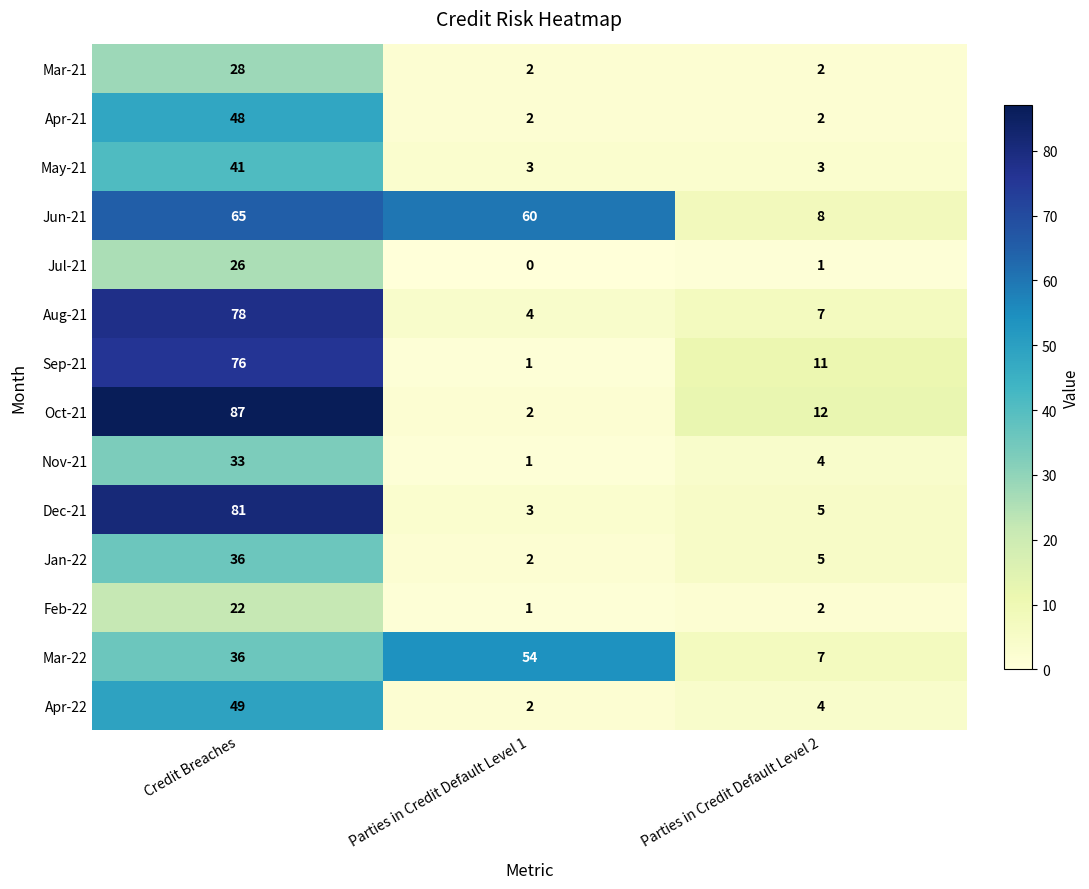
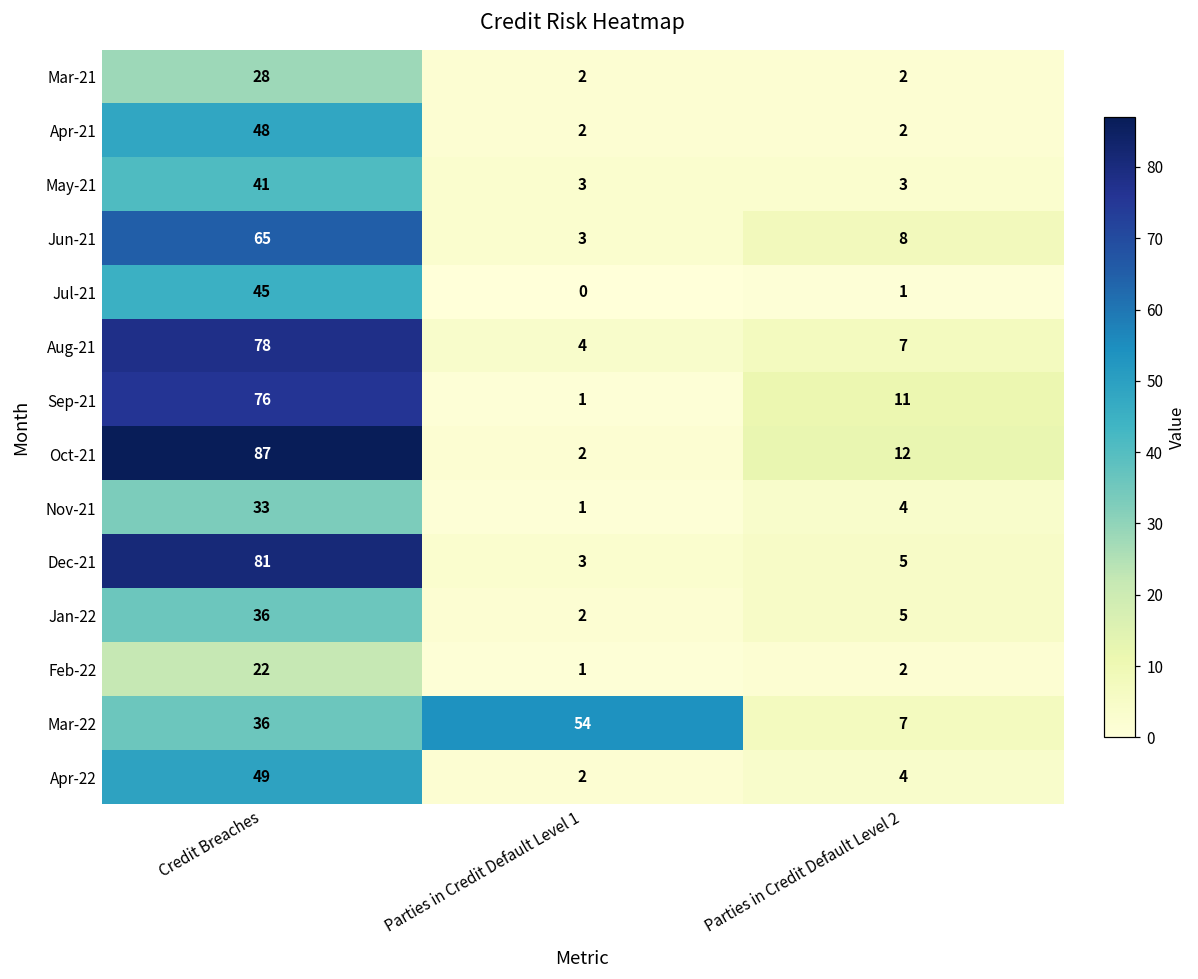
Jun-21, Parties in Credit Default Level 1: 60 -> 3
Jul-21, Credit Breaches: 26 -> 45
